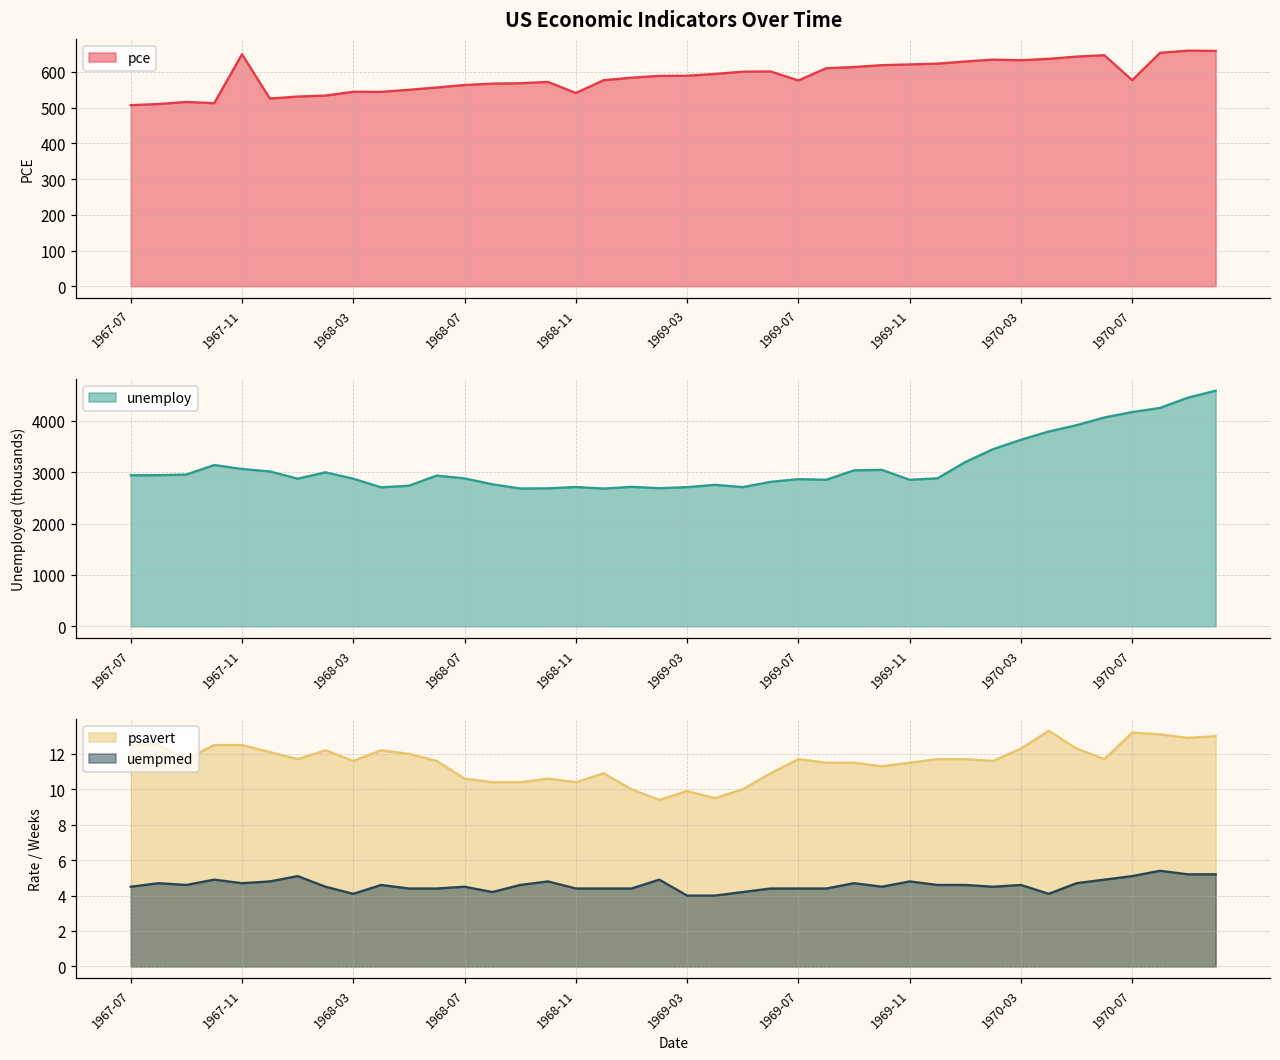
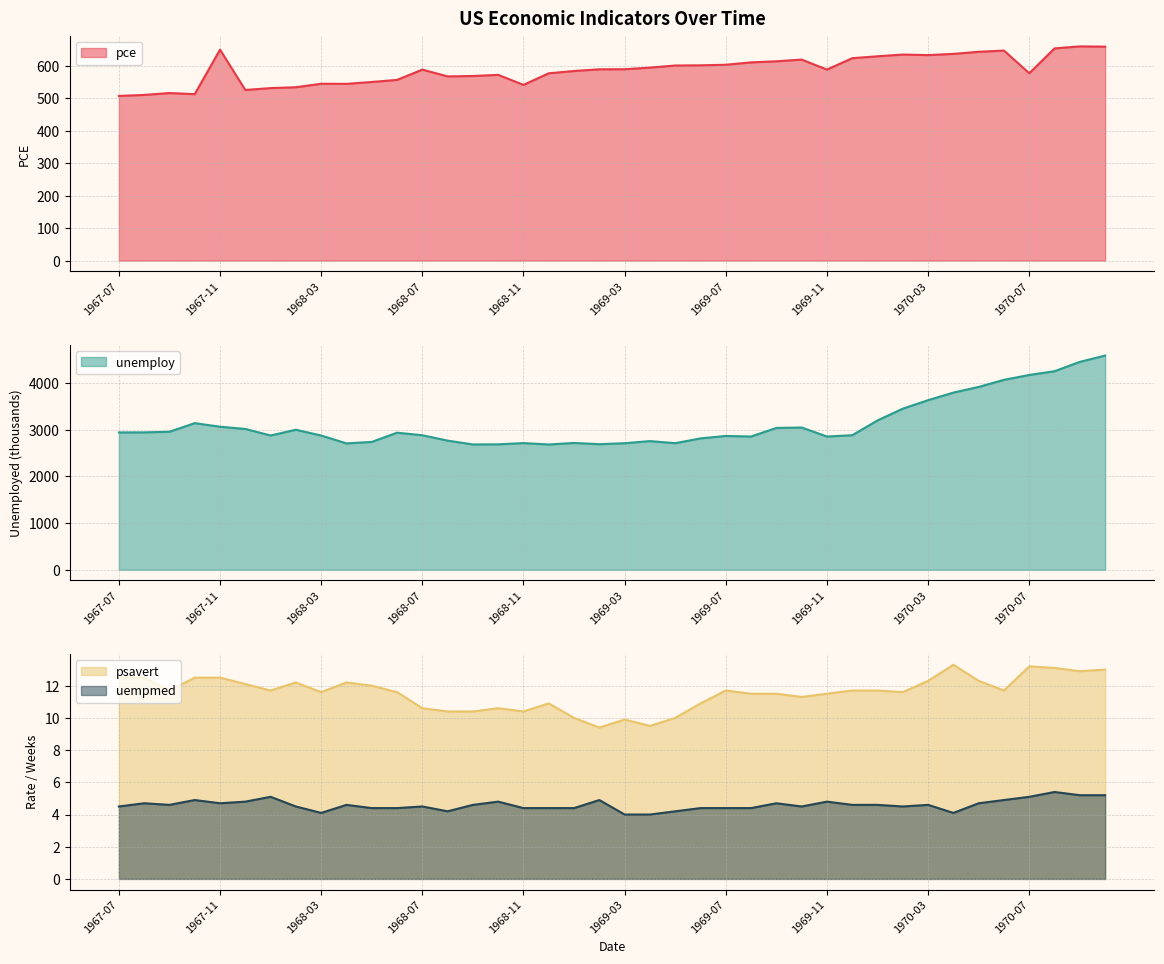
US Economic Indicators Over Time, 1968-07: 560 -> 590
US Economic Indicators Over Time, 1969-07: 580 -> 600
US Economic Indicators Over Time, 1969-11: 620 -> 590
